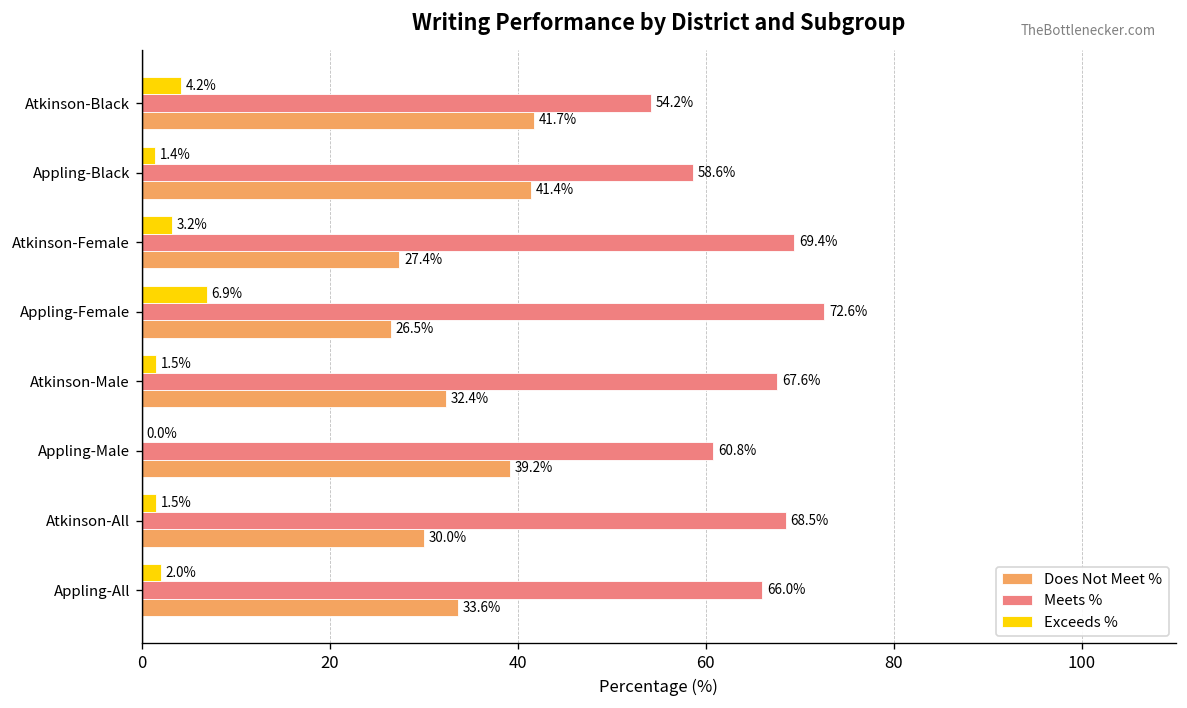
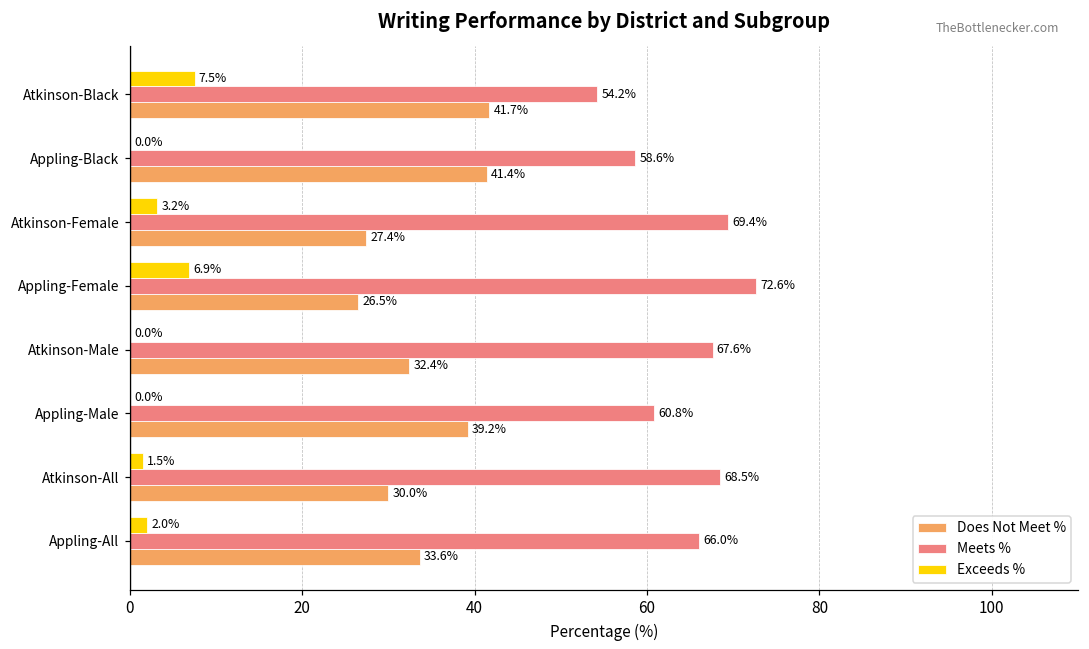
Exceeds %, Atkinson-Black: 4.2% -> 7.5%
Exceeds %, Appling-Black: 1.4% -> 0.0%
Exceeds %, Atkinson-Male: 1.5% -> 0.0%
